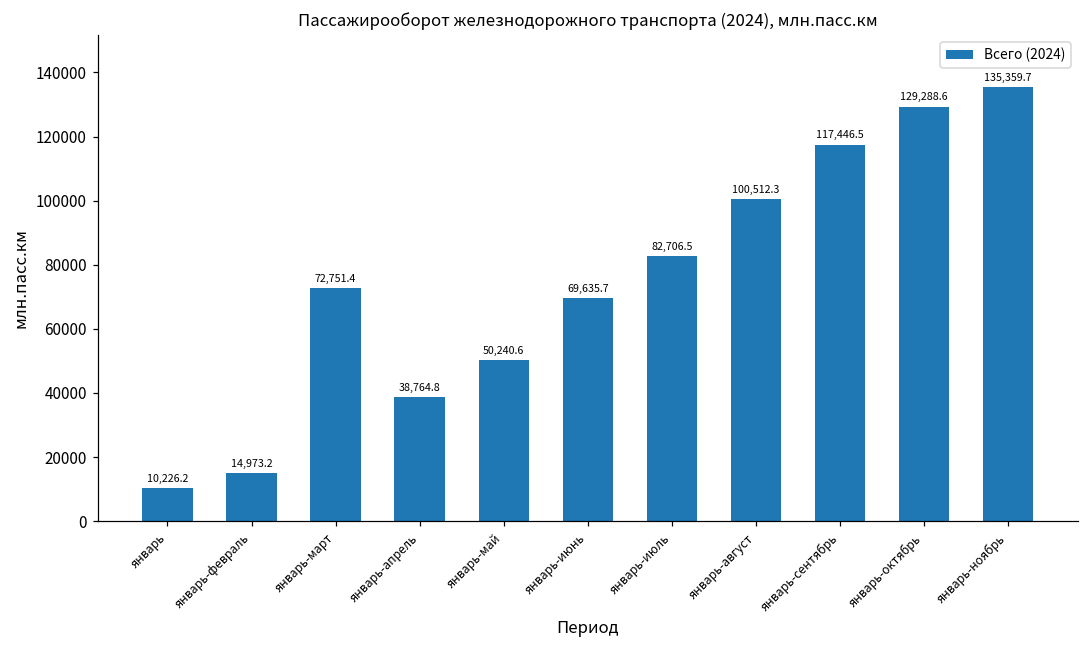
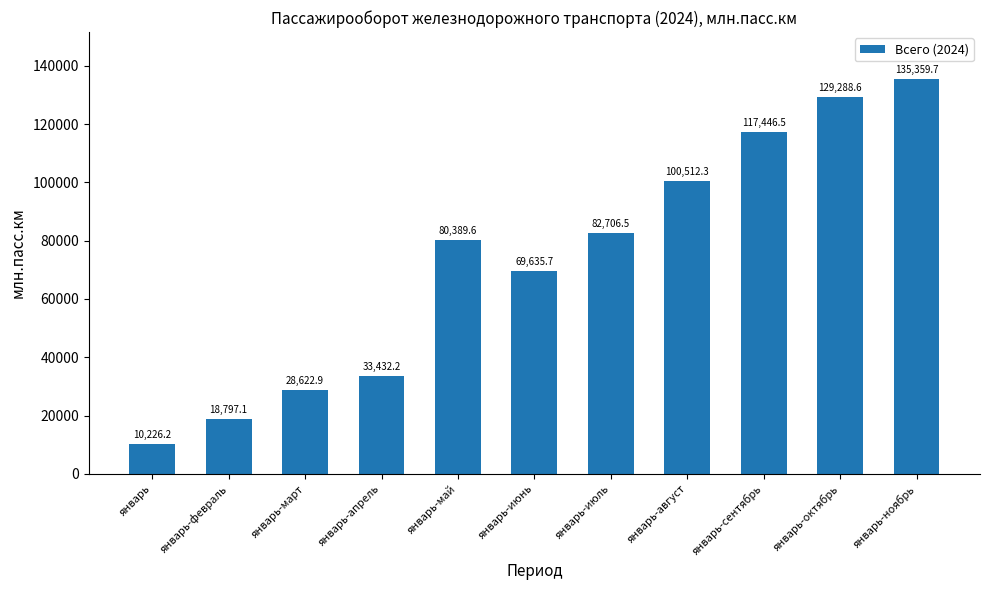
январь-февраль: 14,973.2 -> 18,797.1
январь-март: 72,751.4 -> 28,622.9
январь-апрель: 38,764.8 -> 33,432.2
январь-май: 50,240.6 -> 80,389.6
